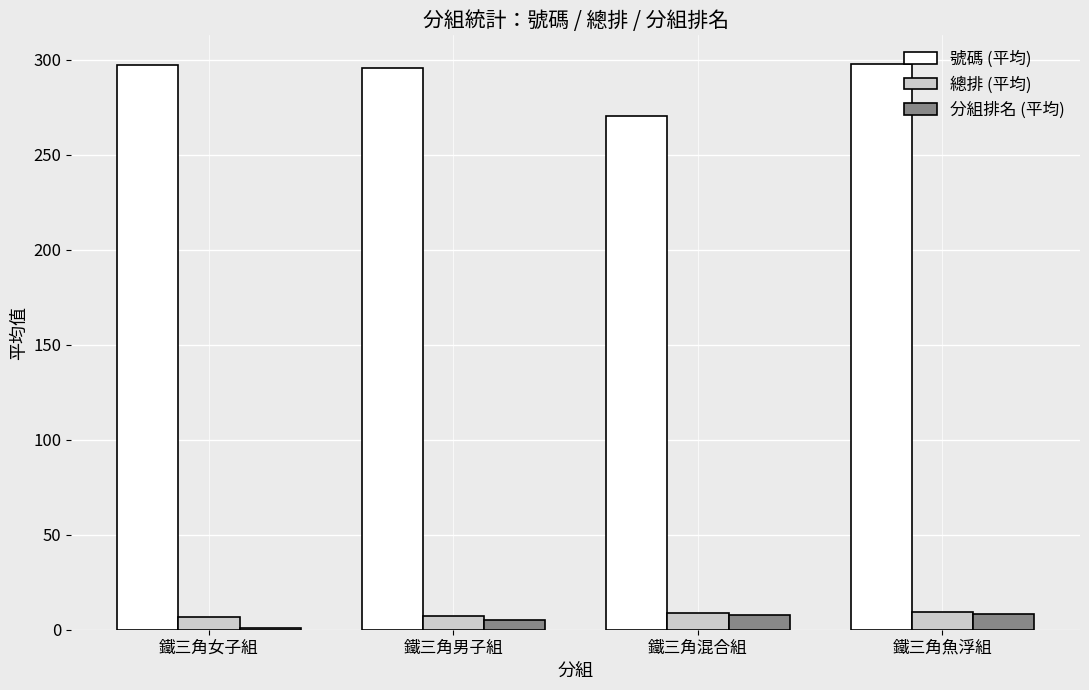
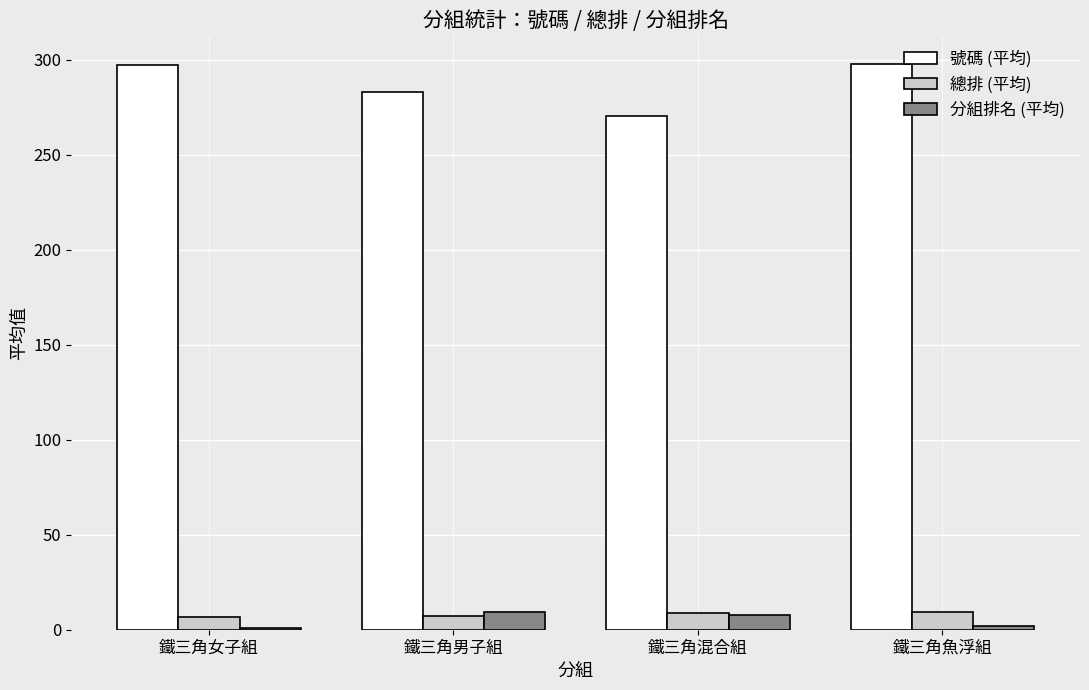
號碼 (平均), 鐵三角男子組: 296 -> 283
分組排名 (平均), 鐵三角男子組: 5 -> 10
分組排名 (平均), 鐵三角魚浮組: 8 -> 2
